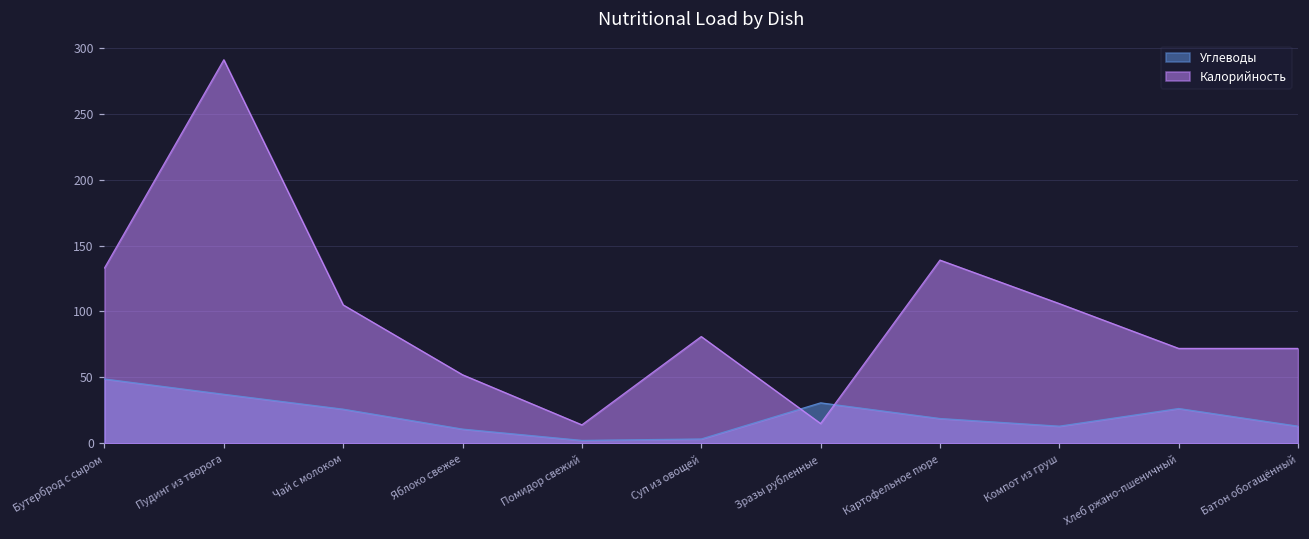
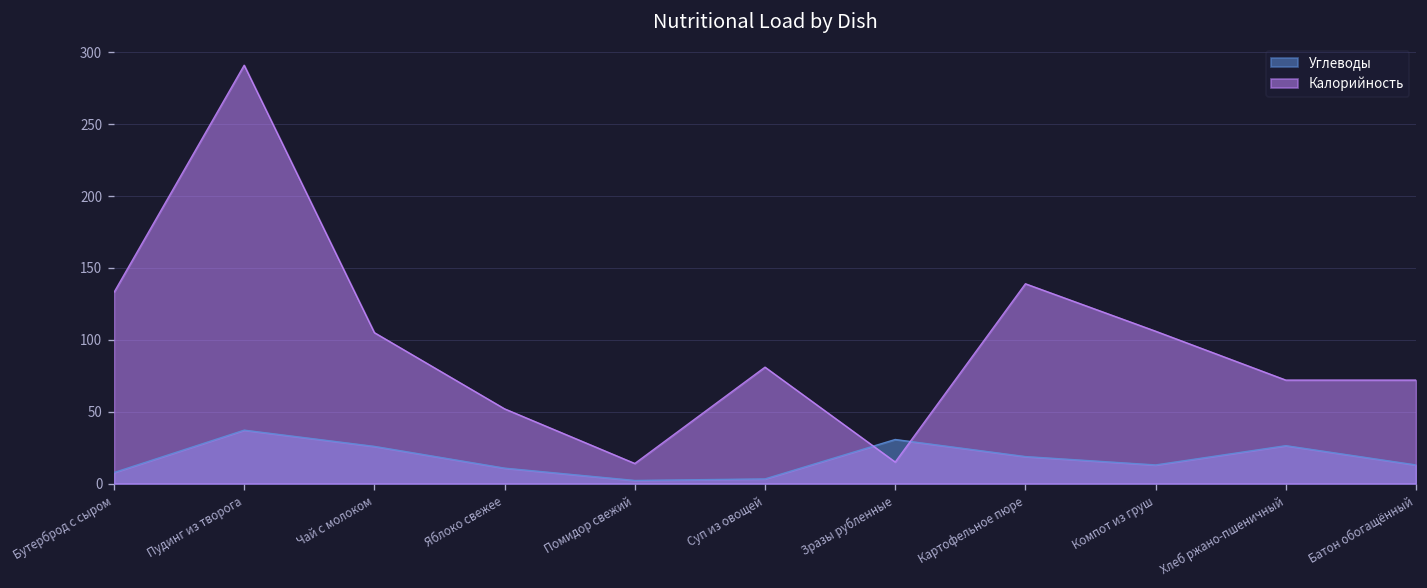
Углеводы, Бутерброд с сыром: 49 -> 8
